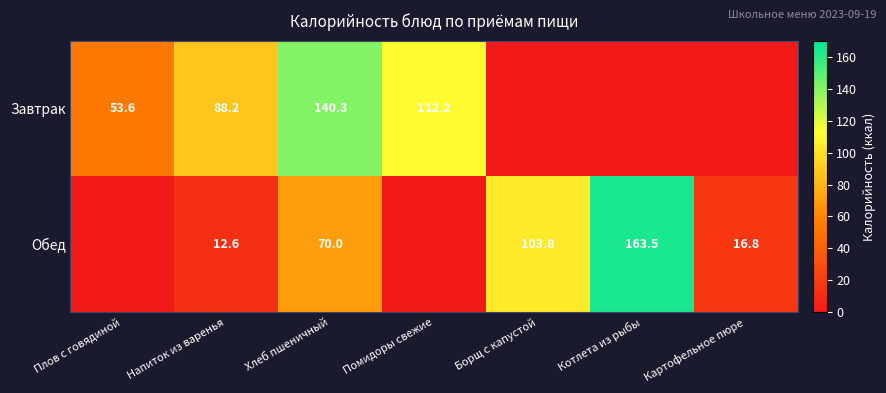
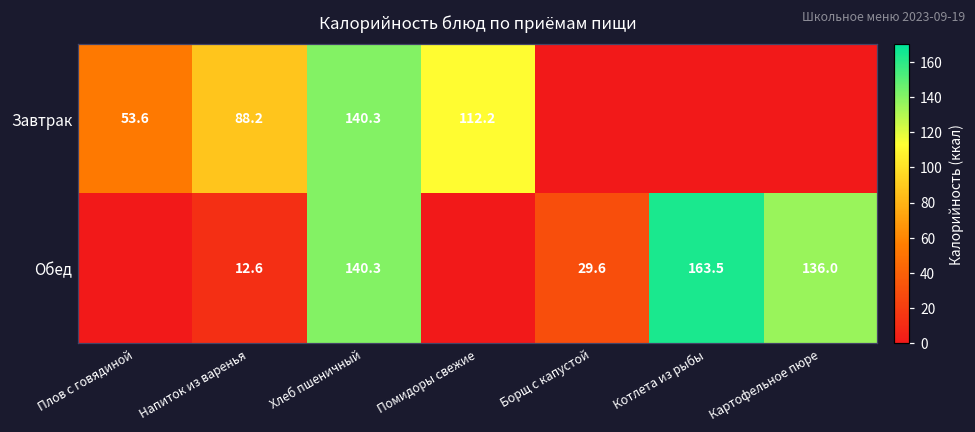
Обед, Хлеб пшеничный: 70.0 -> 140.3
Обед, Борщ с капустой: 103.8 -> 29.6
Обед, Картофельное пюре: 16.8 -> 136.0
